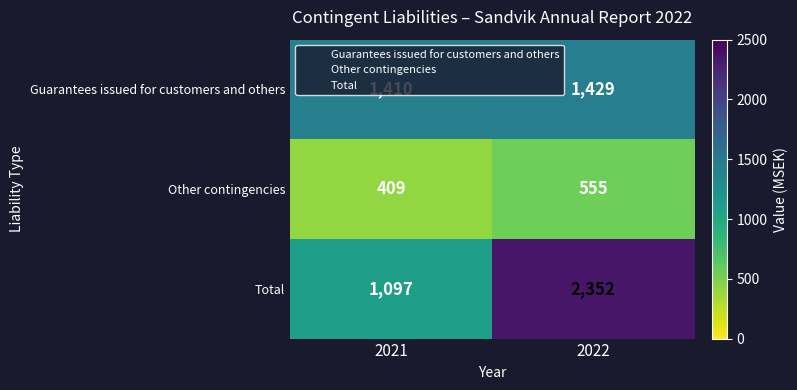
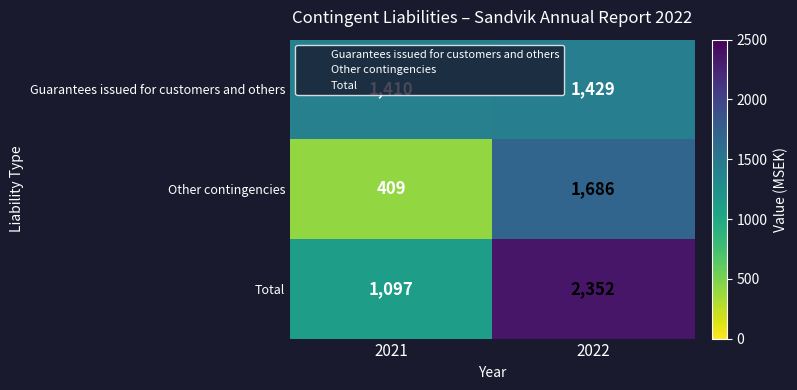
Other contingencies, 2022: 555 -> 1,686
